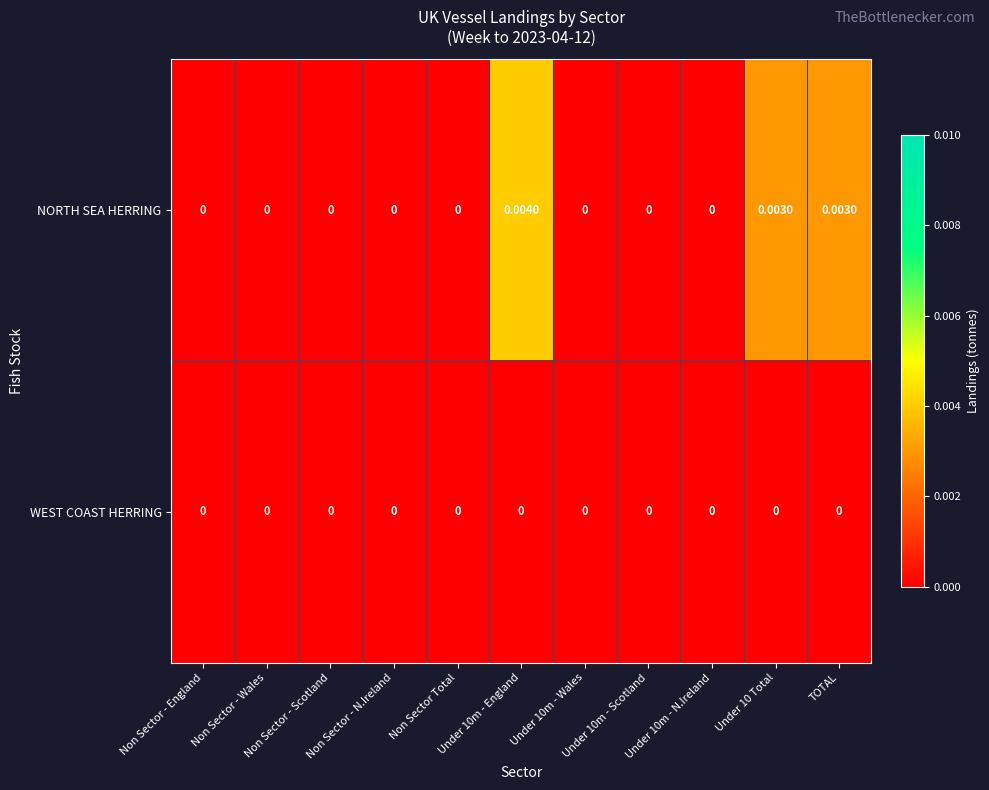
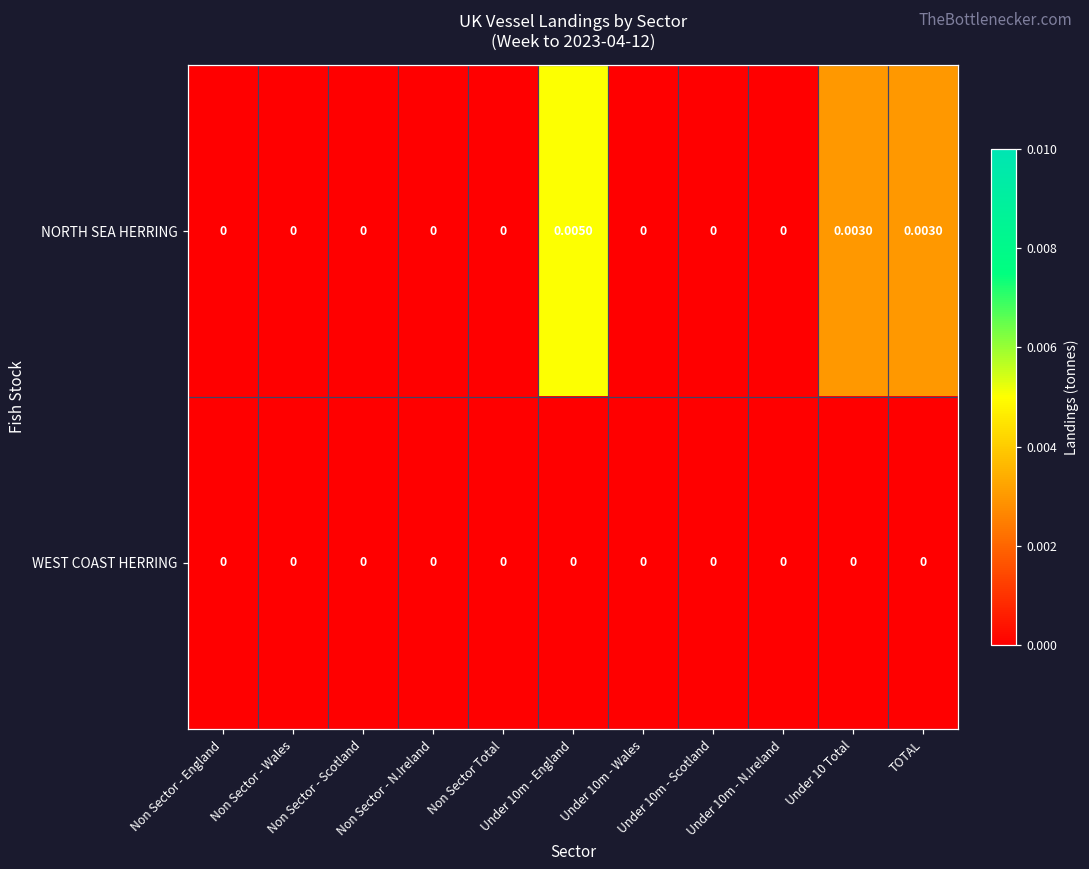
NORTH SEA HERRING, Under 10m - England: 0.0040 -> 0.0050
